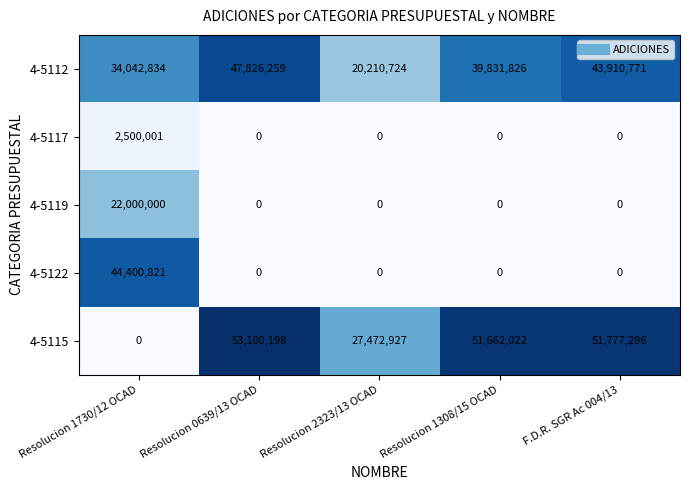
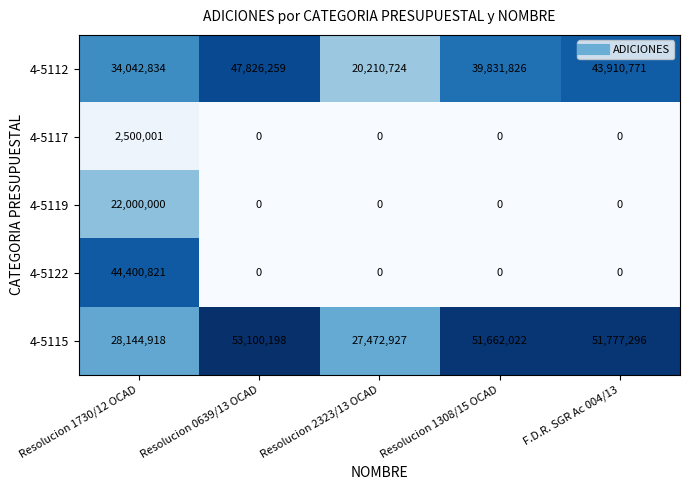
4-5115, Resolucion 1730/12 OCAD: 0 -> 28,144,918
